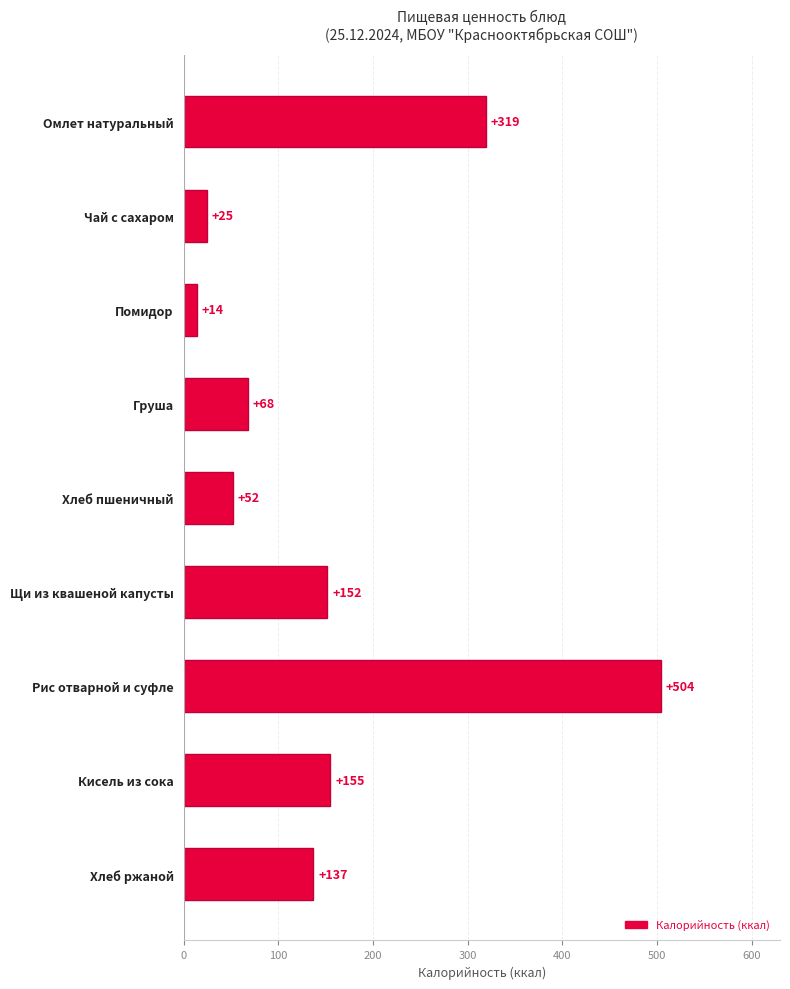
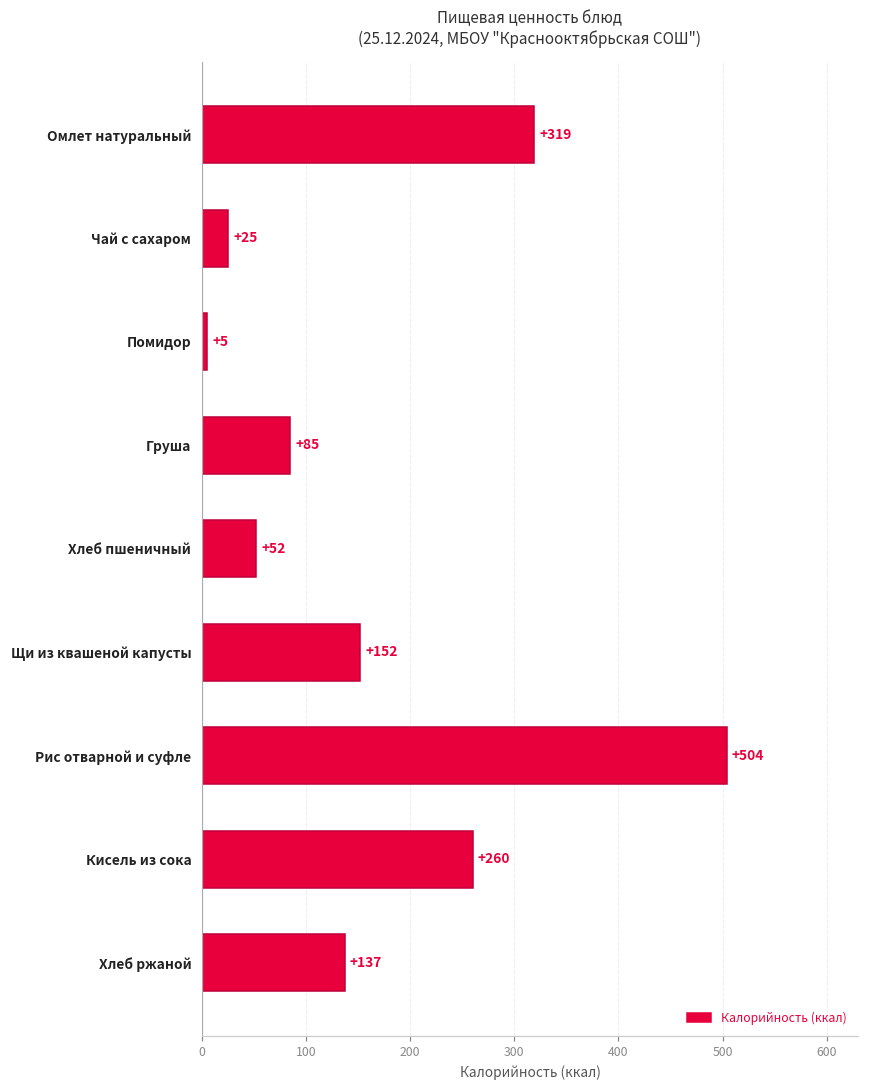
Помидор: +14 -> +5
Груша: +68 -> +85
Кисель из сока: +155 -> +260
